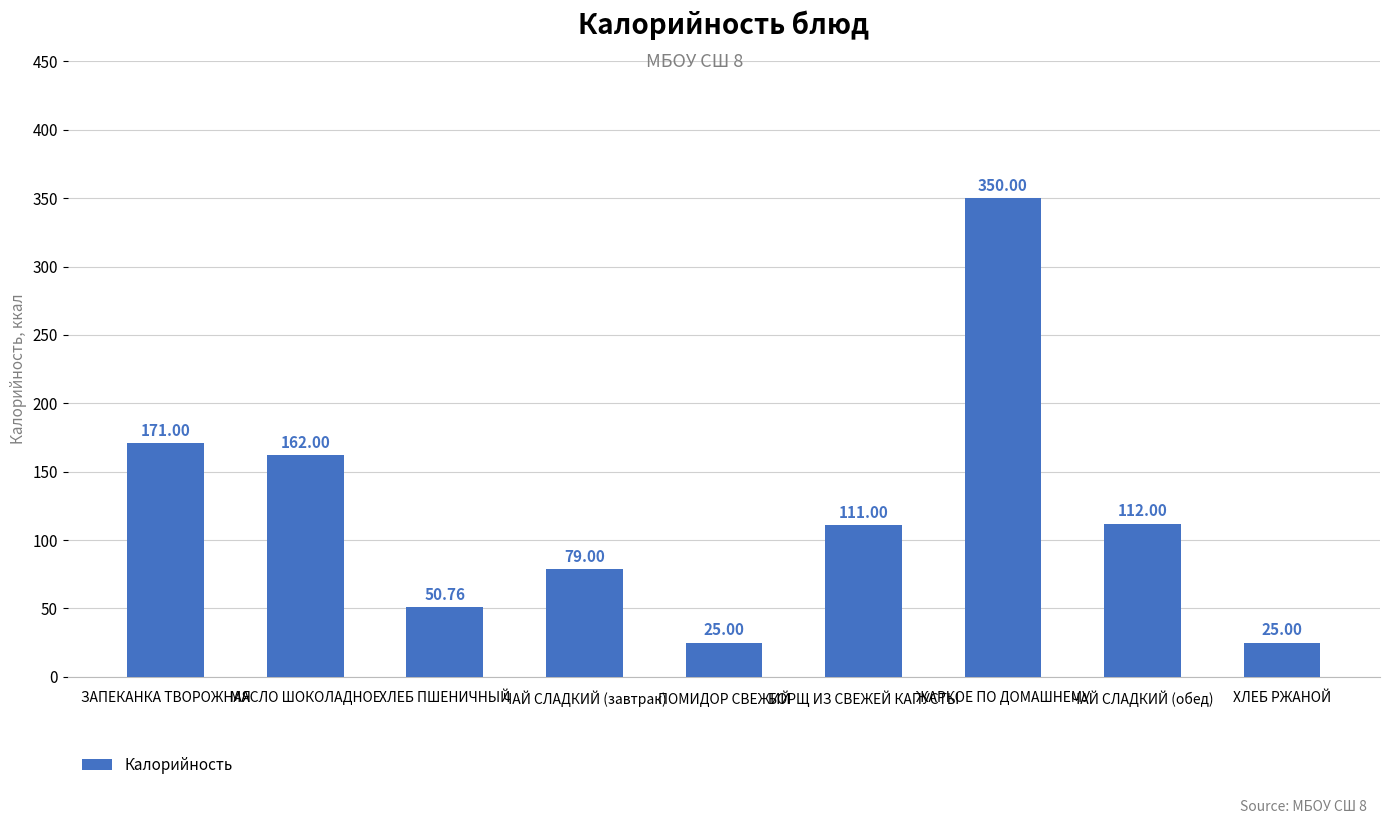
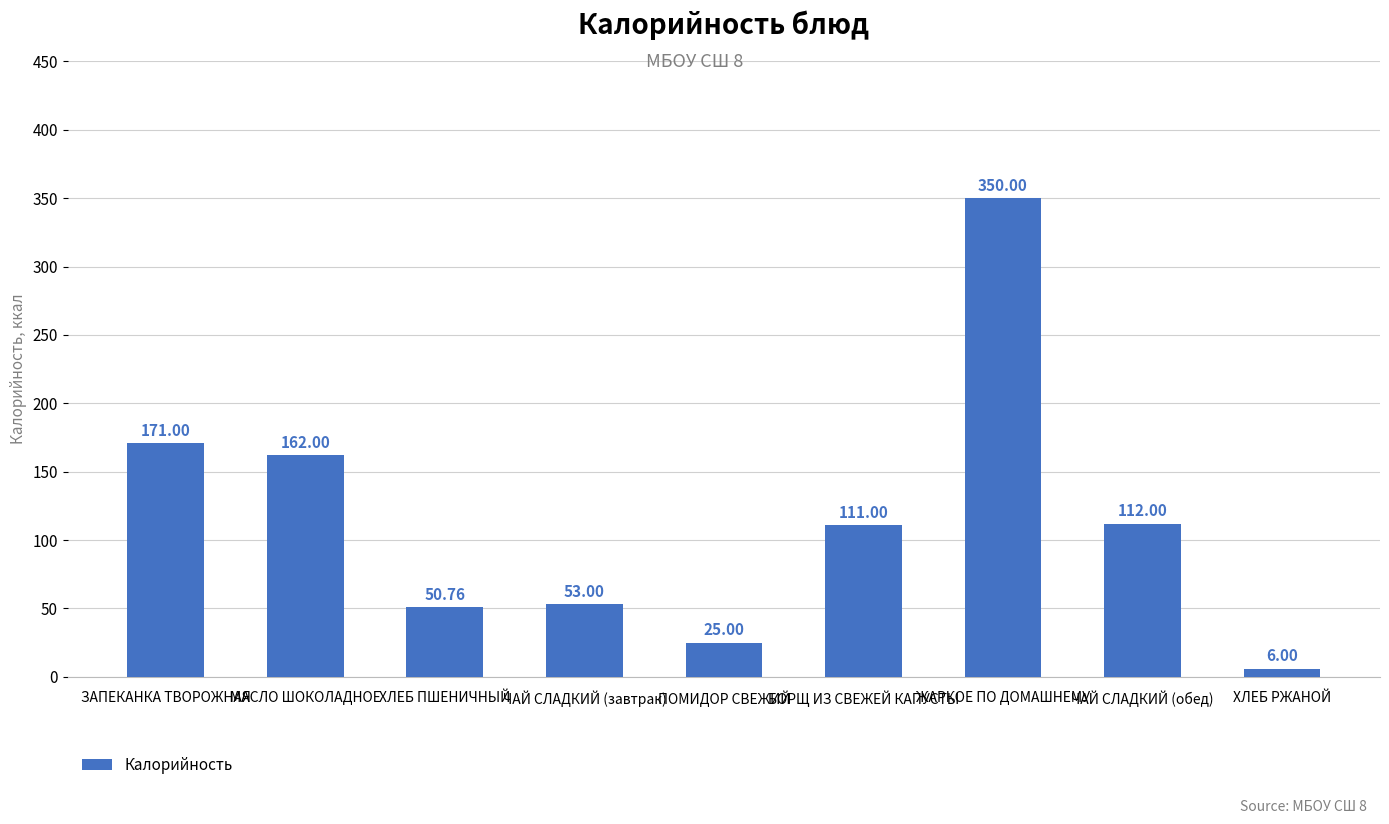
ЧАЙ СЛАДКИЙ (завтрак): 79.00 -> 53.00
ХЛЕБ РЖАНОЙ: 25.00 -> 6.00
